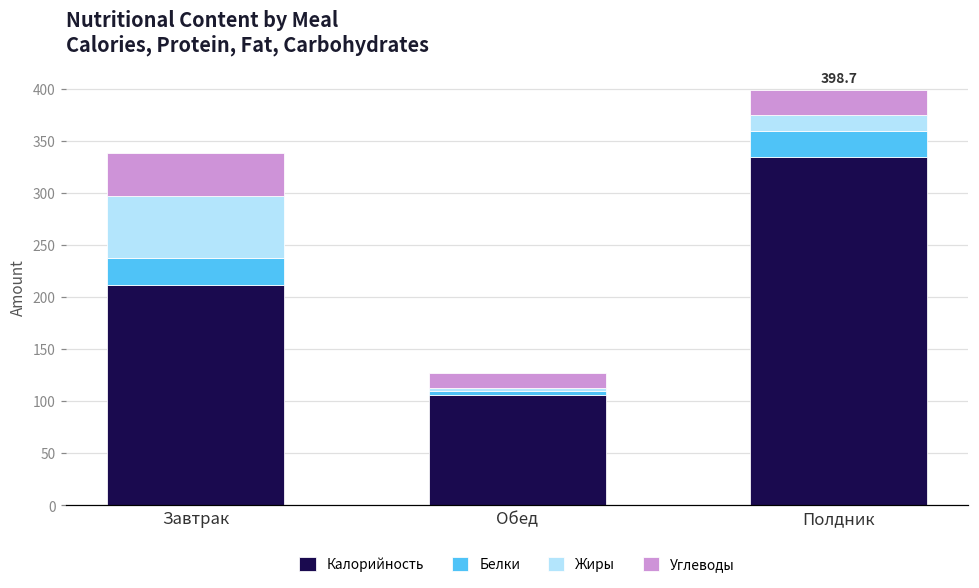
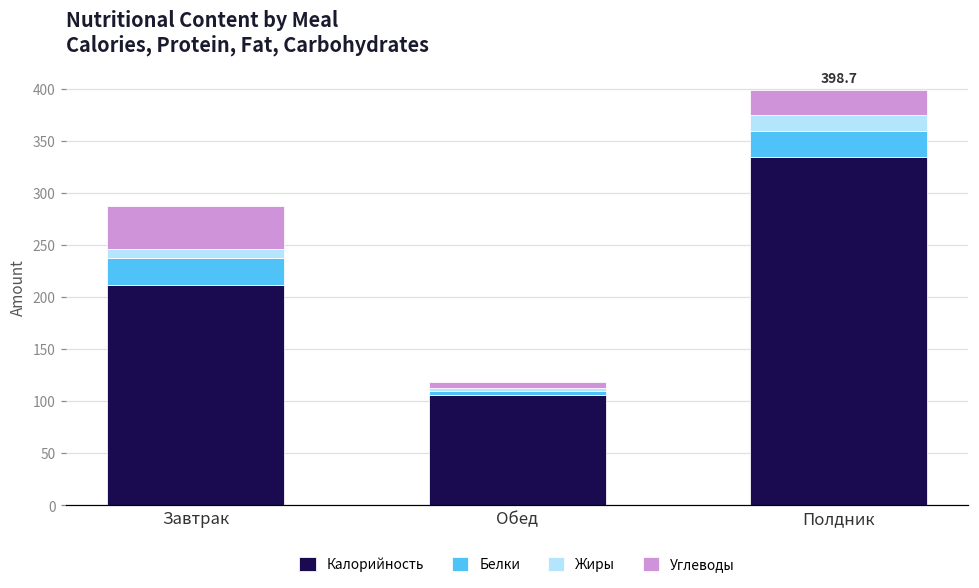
Жиры, Завтрак: 60 -> 10
Углеводы, Обед: 14 -> 5
